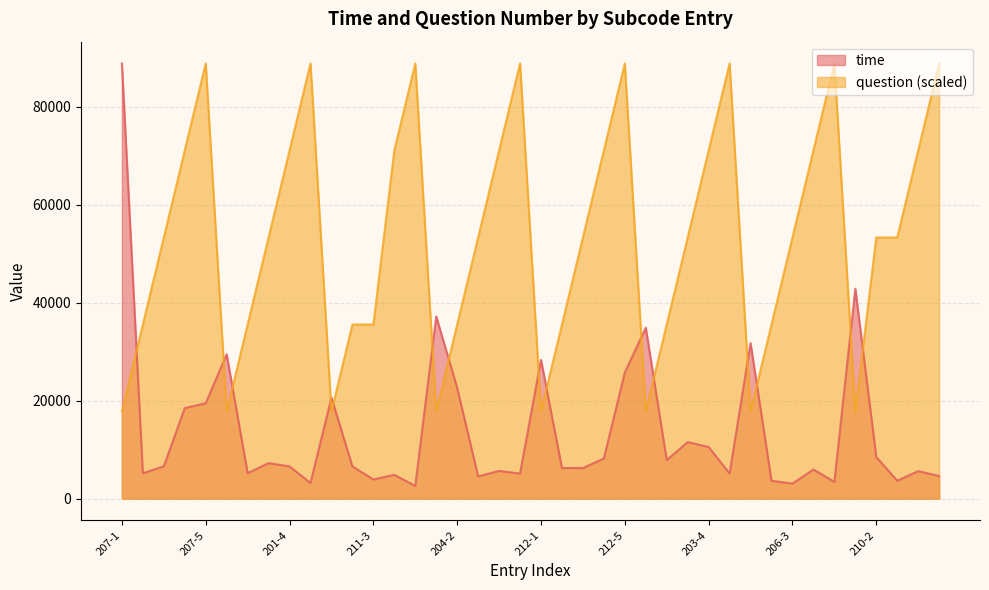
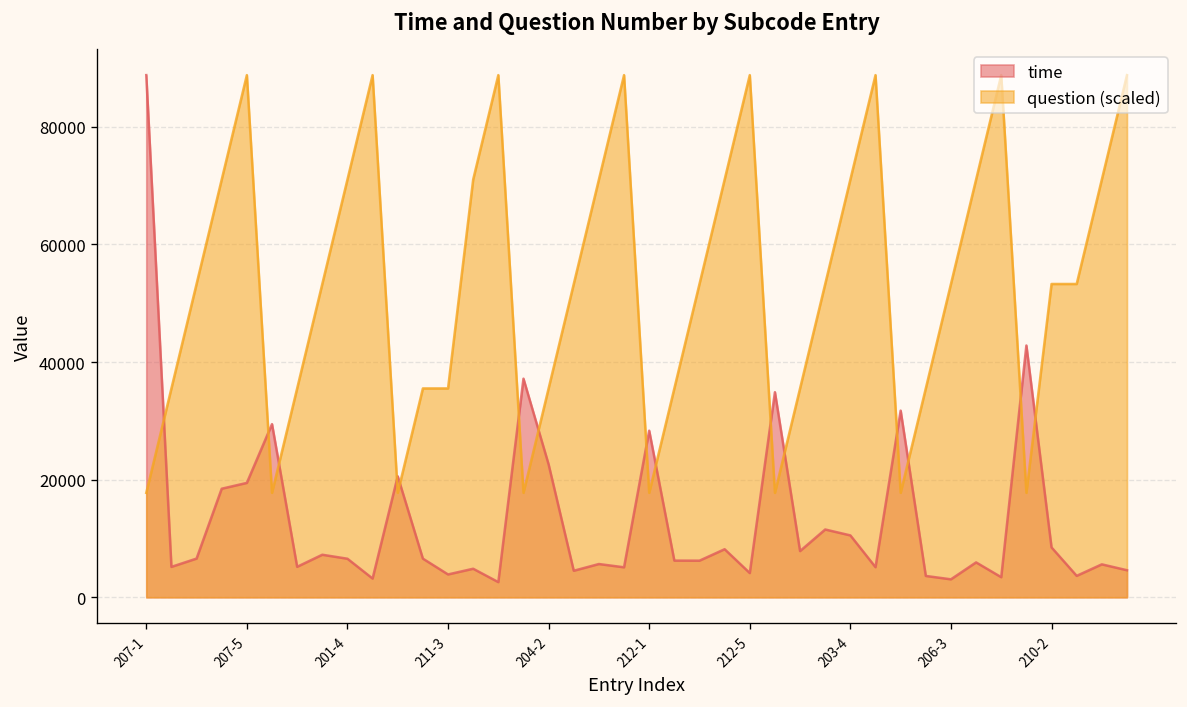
time, 212-5: 26000 -> 4000
